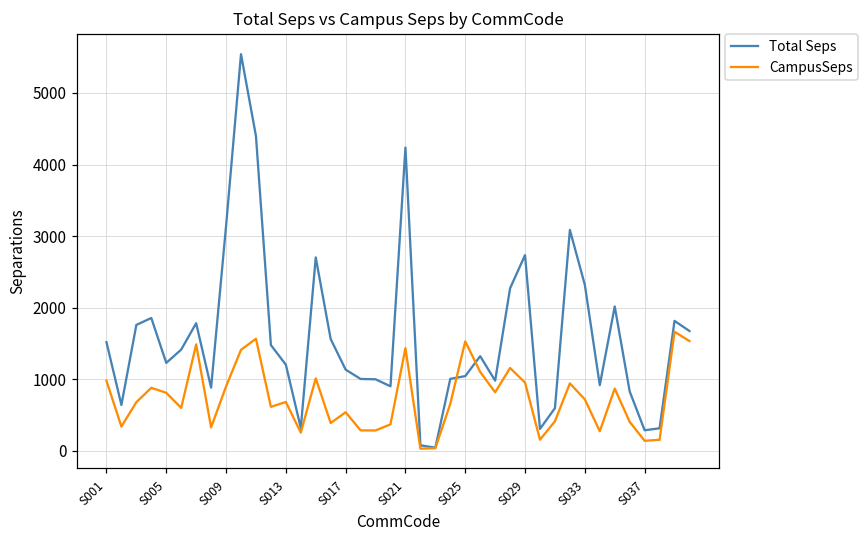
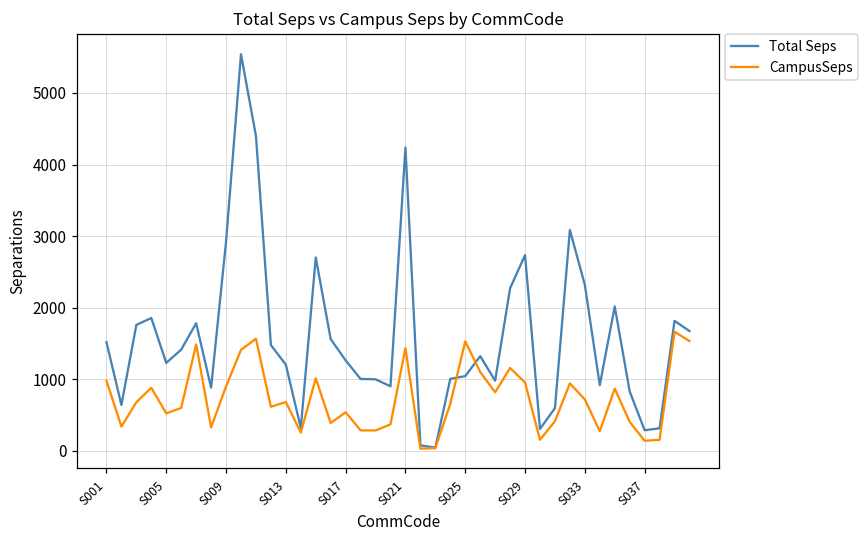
CampusSeps, S005: 800 -> 500
Total Seps, S009: 3100 -> 2900
Total Seps, S017: 1100 -> 1300
